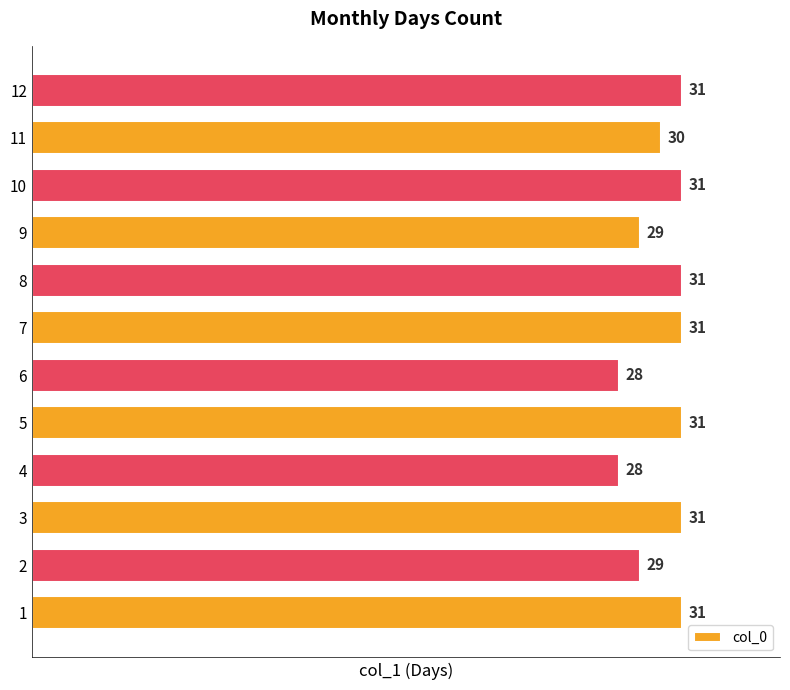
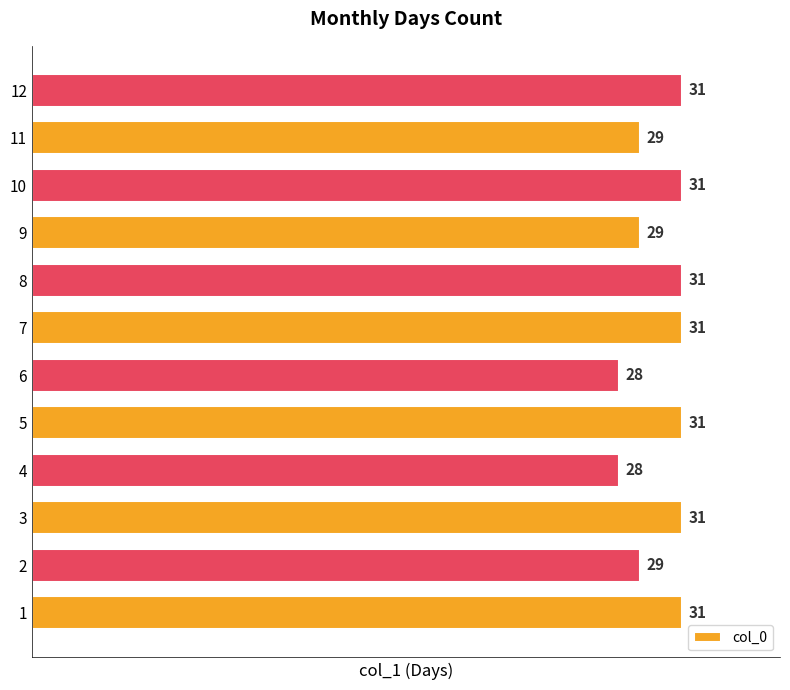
11: 30 -> 29
